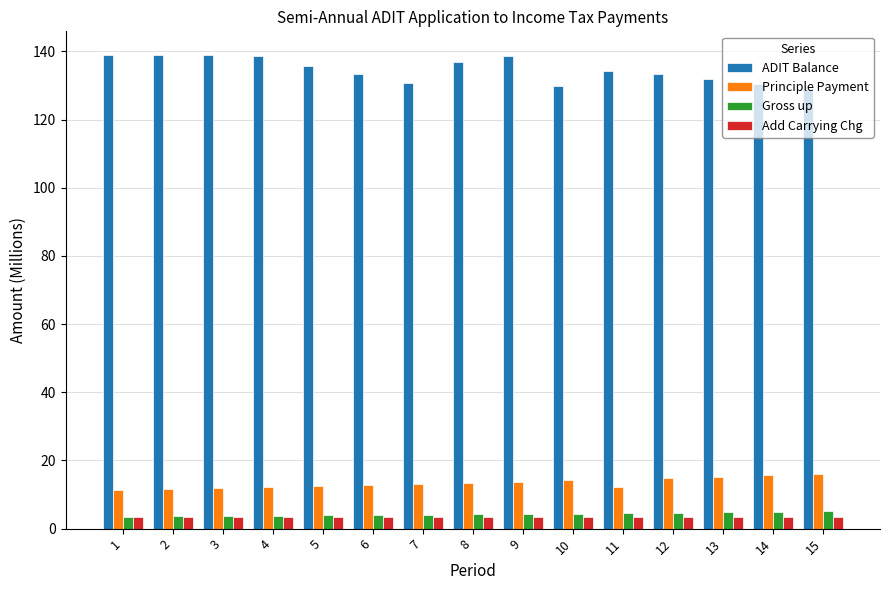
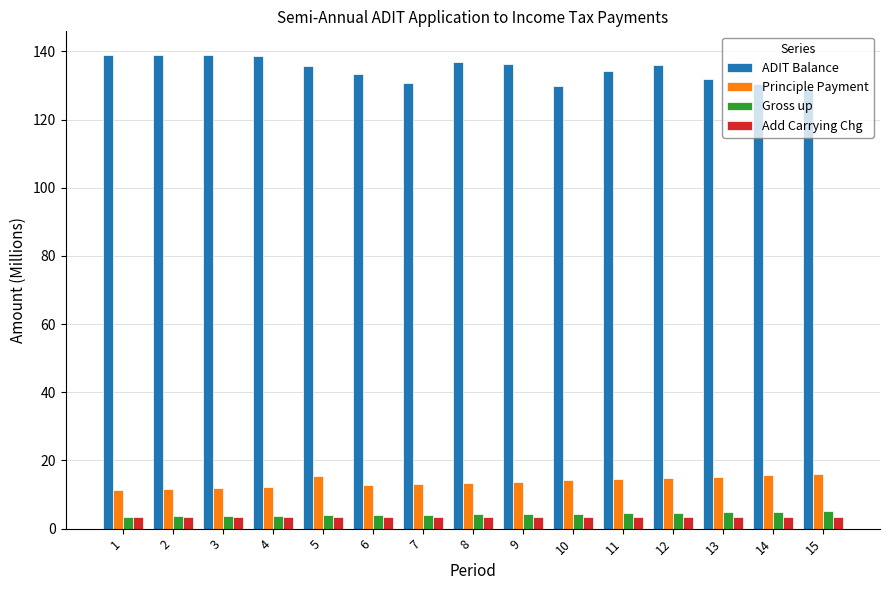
Principle Payment, 5: 12 -> 15
ADIT Balance, 9: 139 -> 136
Principle Payment, 11: 12 -> 15
ADIT Balance, 12: 133 -> 136
